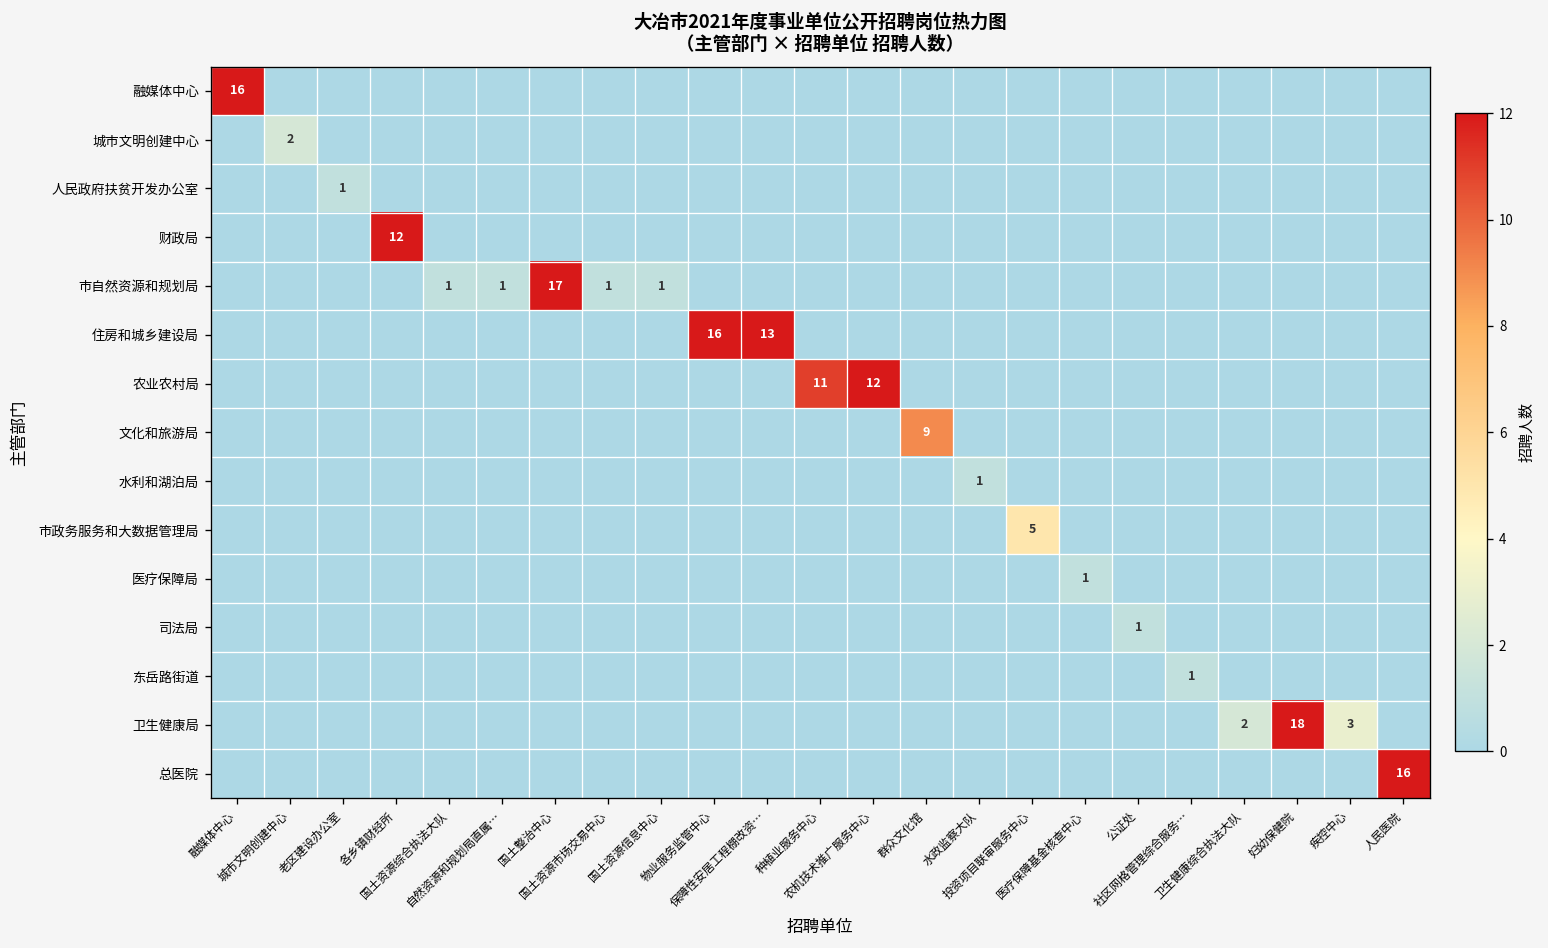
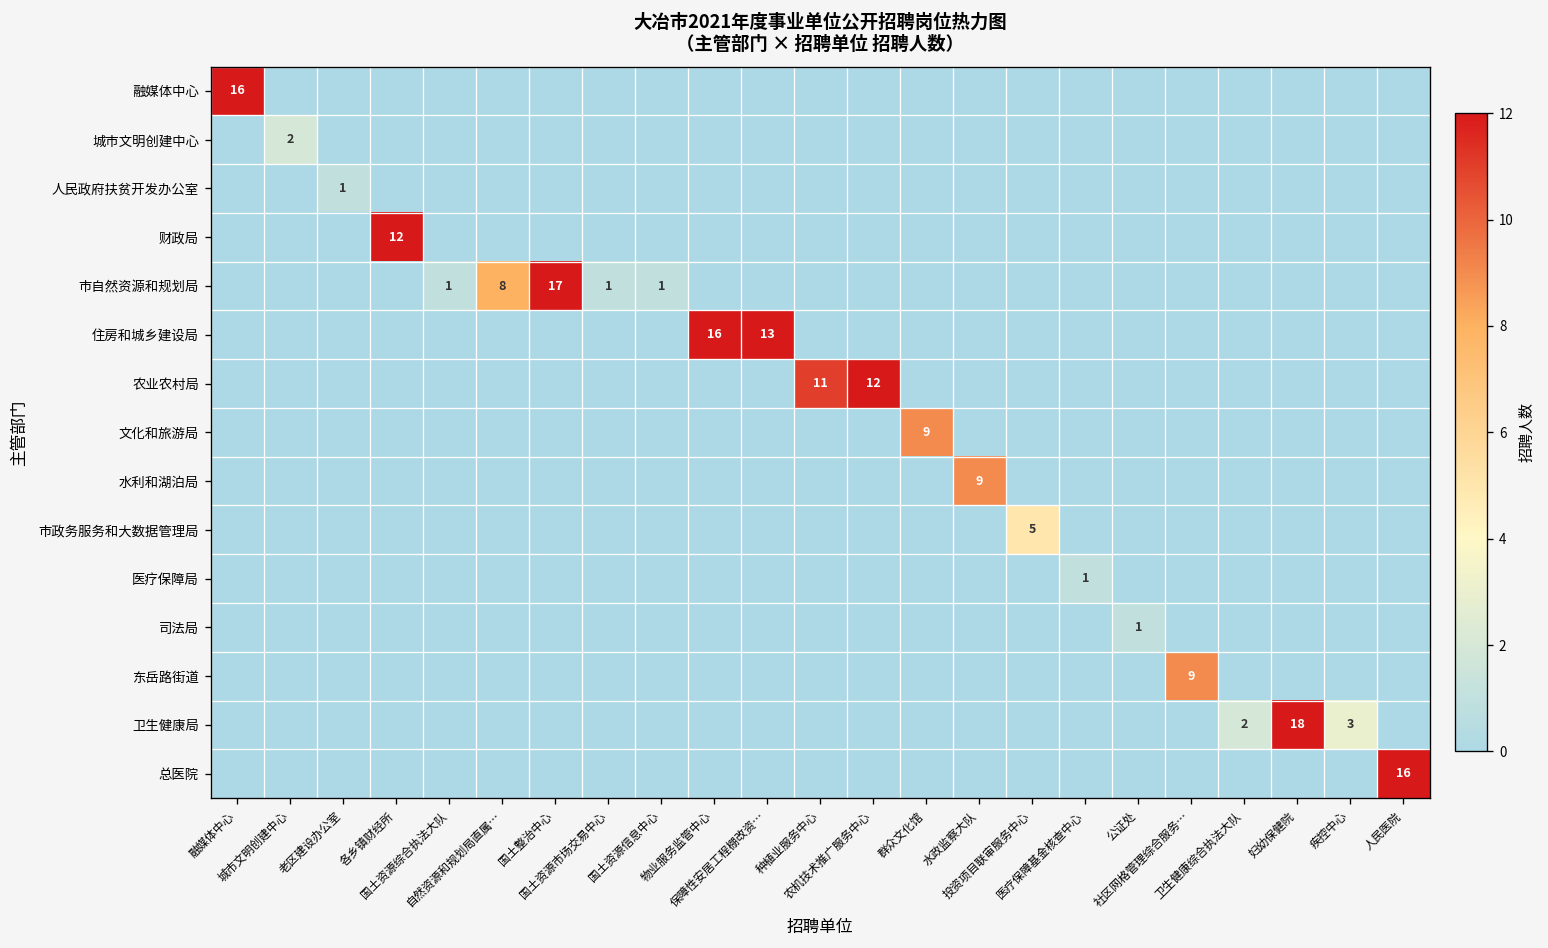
市自然资源和规划局, 自然资源和规划局直属…: 1 -> 8
水利和湖泊局, 水政监察大队: 1 -> 9
东岳路街道, 社区网格管理综合服务…: 1 -> 9
